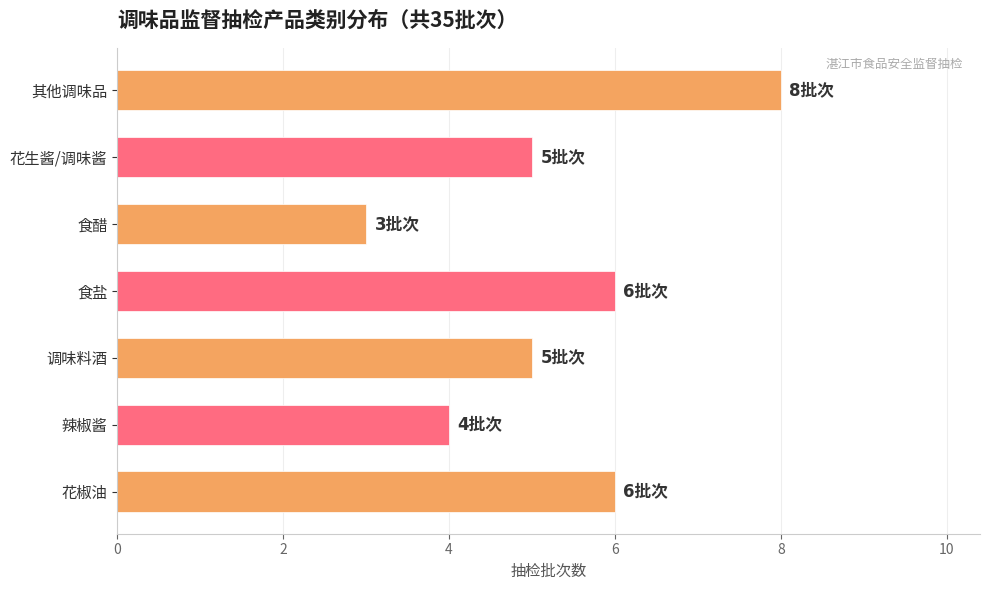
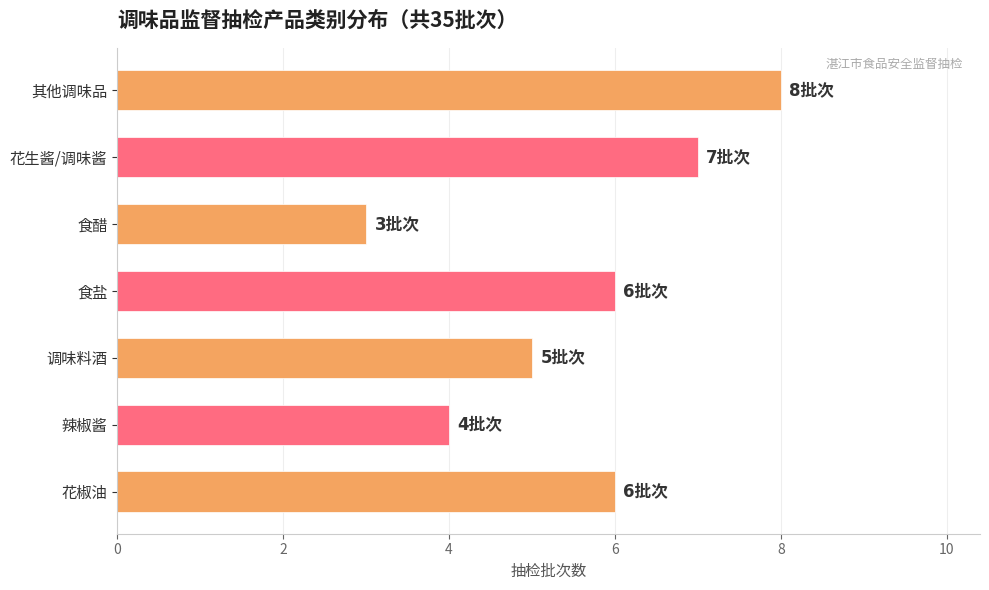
花生酱/调味酱: 5 -> 7
